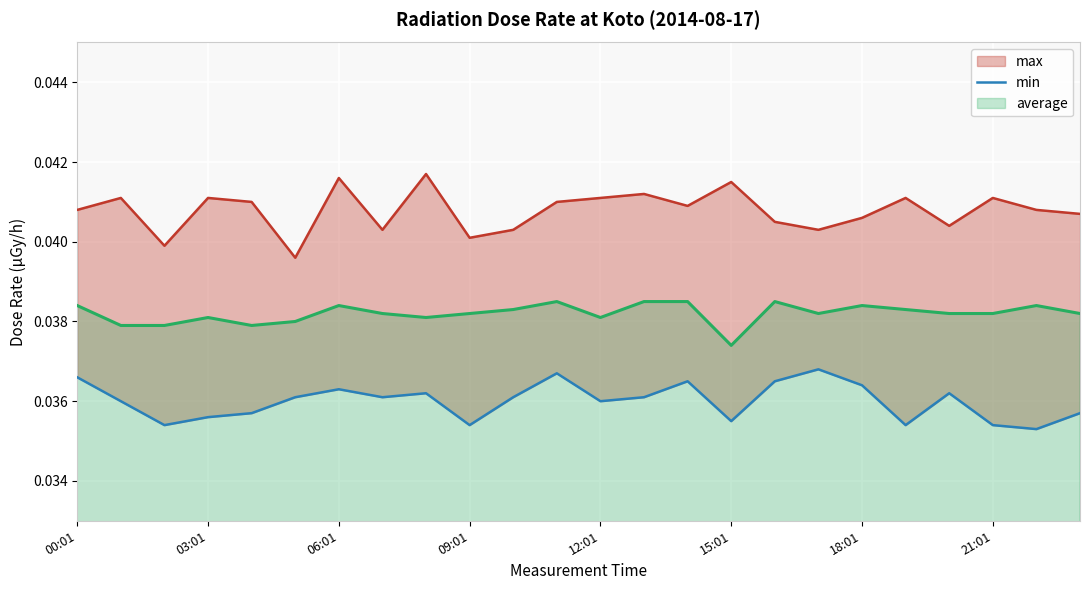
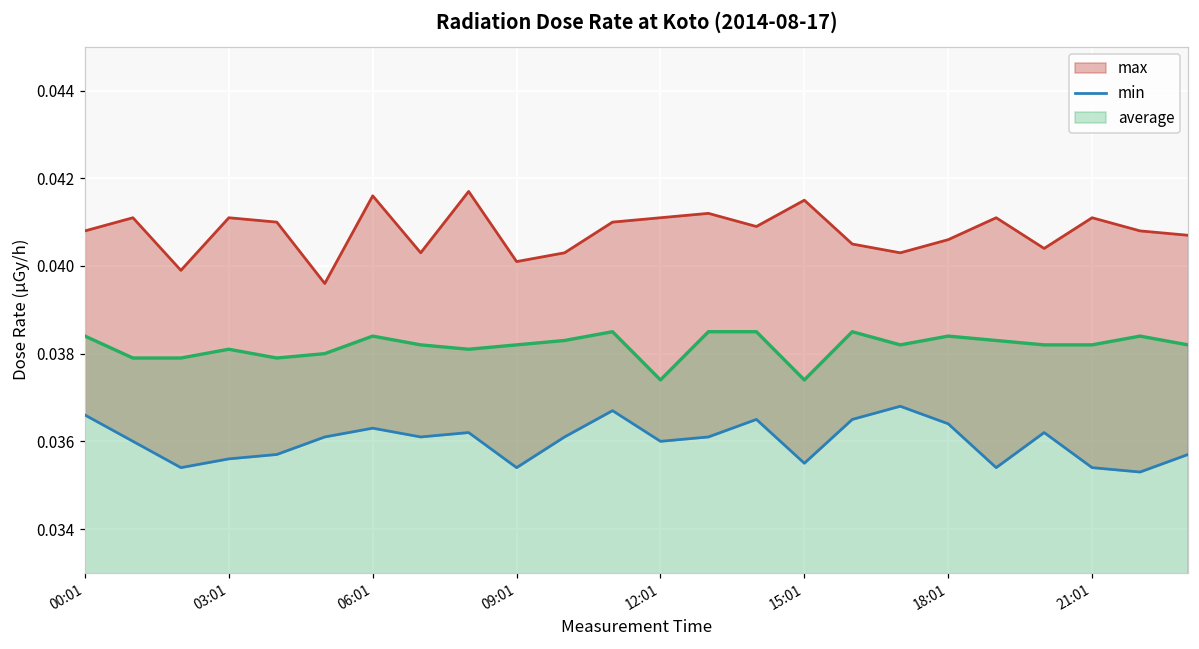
average, 12:01: 0.0381 -> 0.0374
